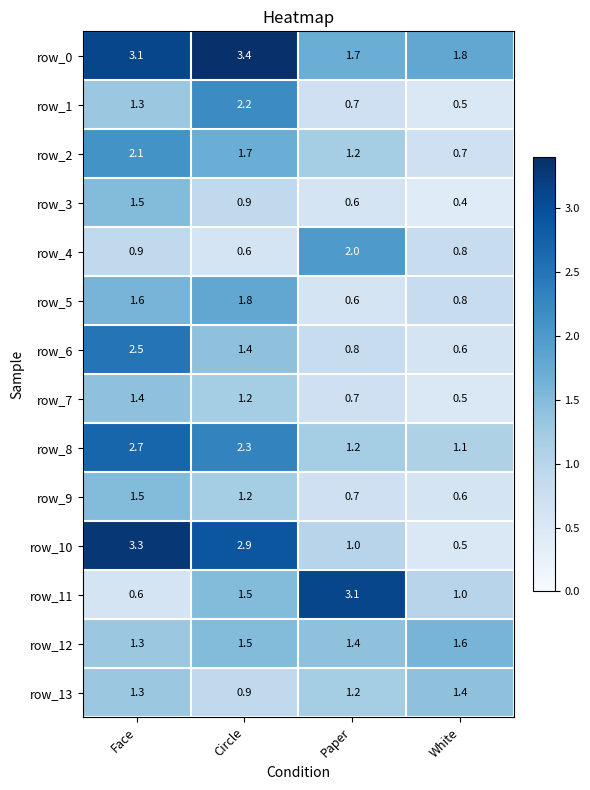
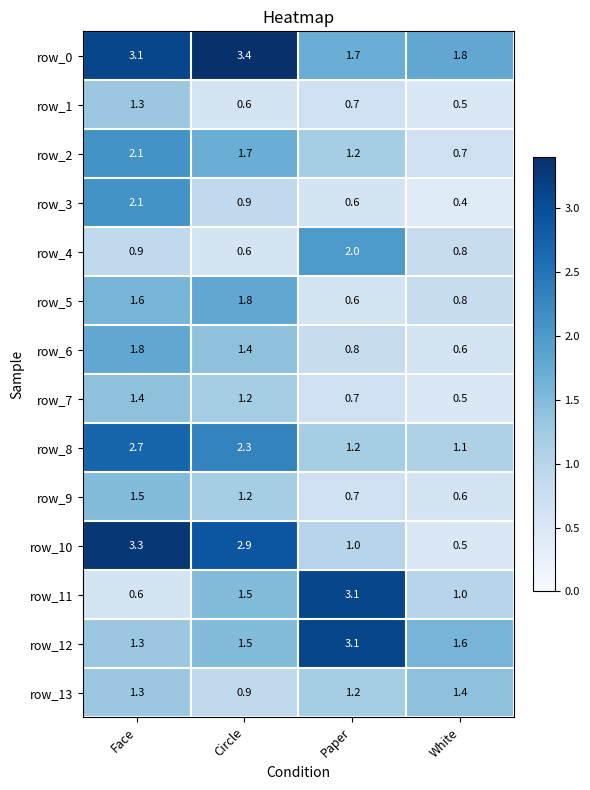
row_1, Circle: 2.2 -> 0.6
row_3, Face: 1.5 -> 2.1
row_6, Face: 2.5 -> 1.8
row_12, Paper: 1.4 -> 3.1
